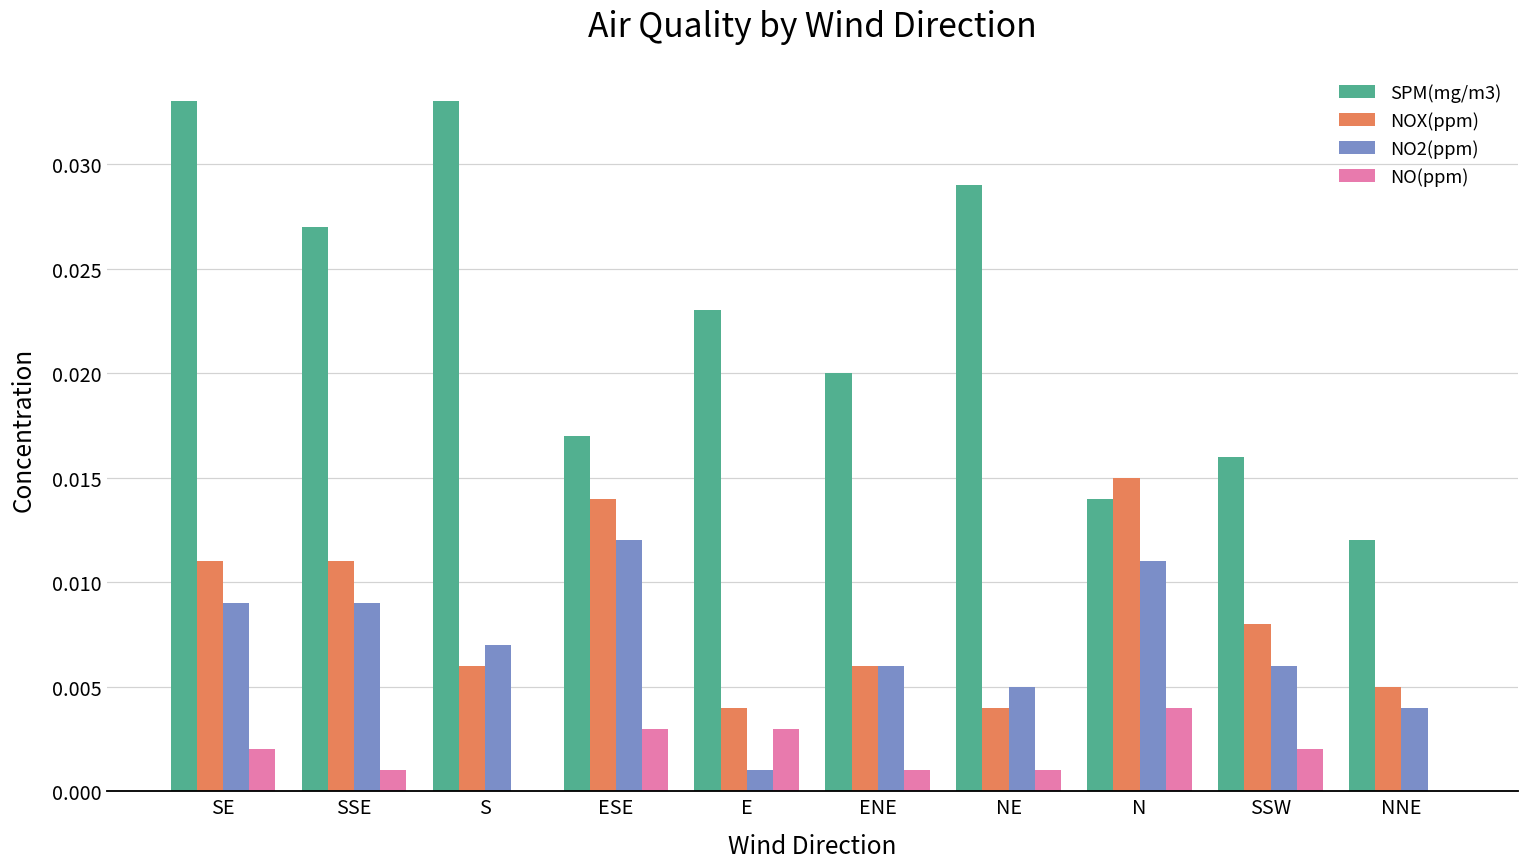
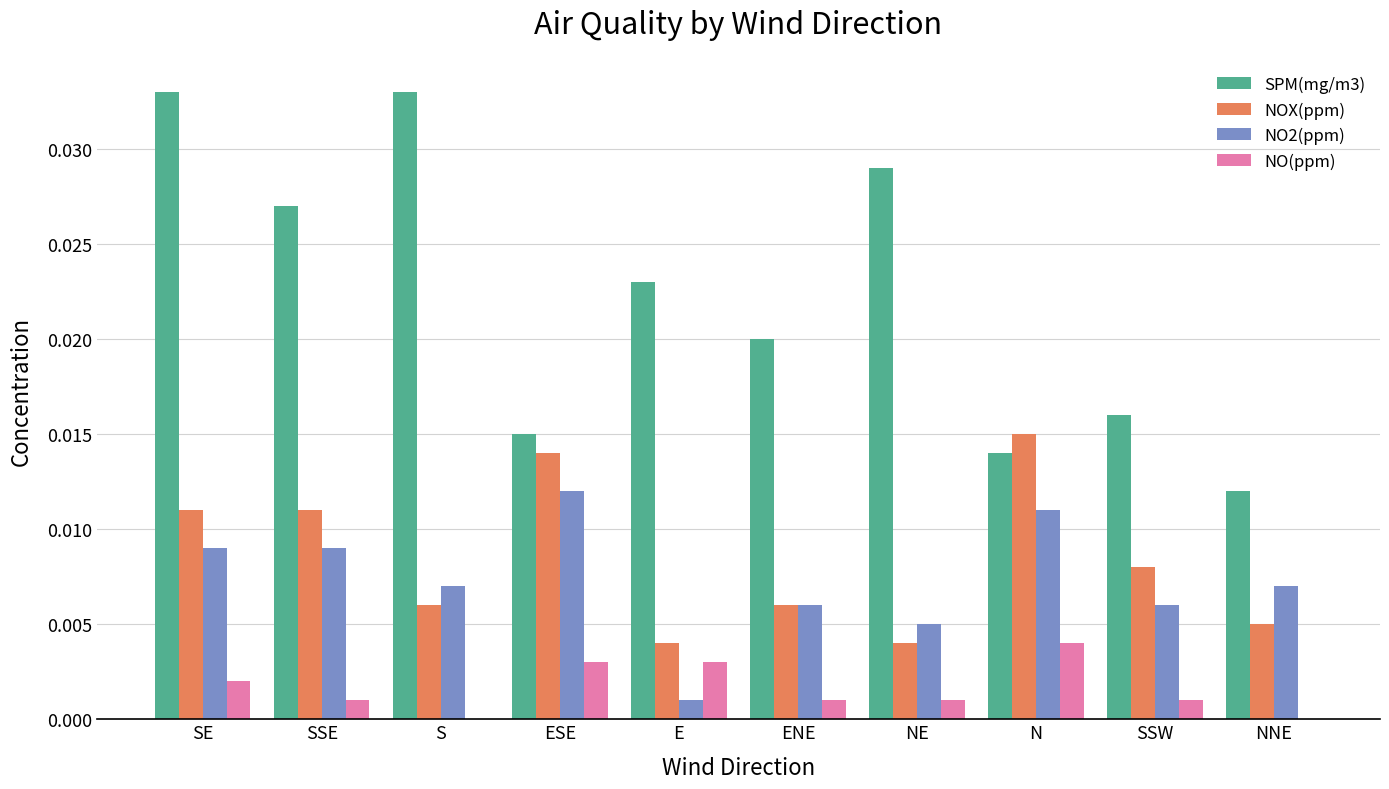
SPM(mg/m3), ESE: 0.017 -> 0.015
NO(ppm), SSW: 0.002 -> 0.001
NO2(ppm), NNE: 0.004 -> 0.007
